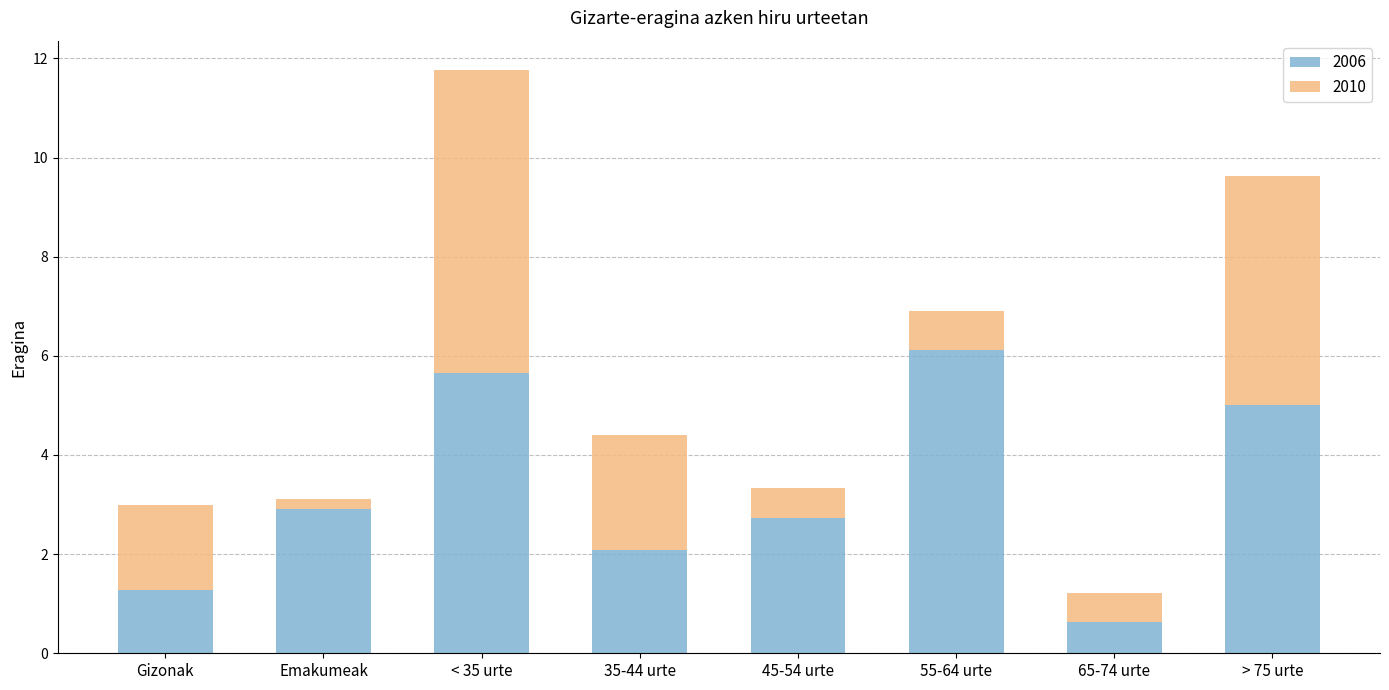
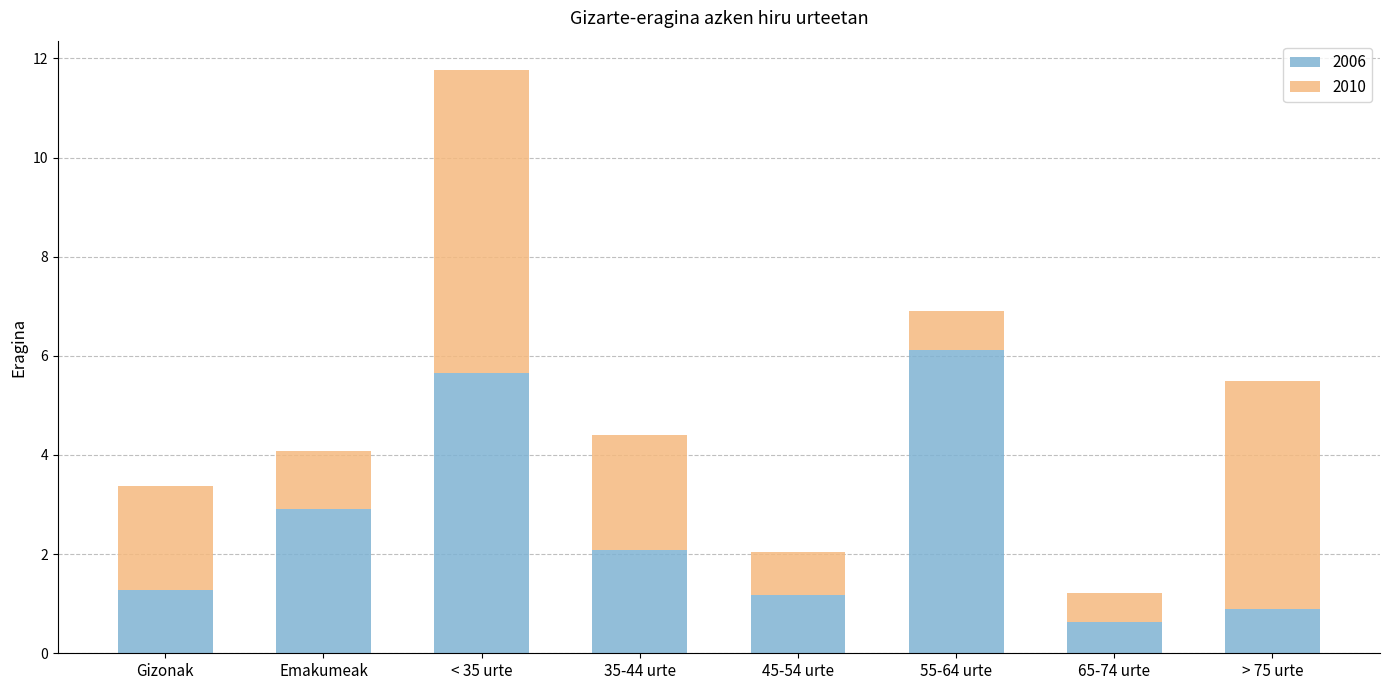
2010, Gizonak: 1.7 -> 2.1
2010, Emakumeak: 0.2 -> 1.2
2006, 45-54 urte: 2.7 -> 1.2
2010, 45-54 urte: 0.6 -> 0.9
2006, > 75 urte: 5.0 -> 0.9
